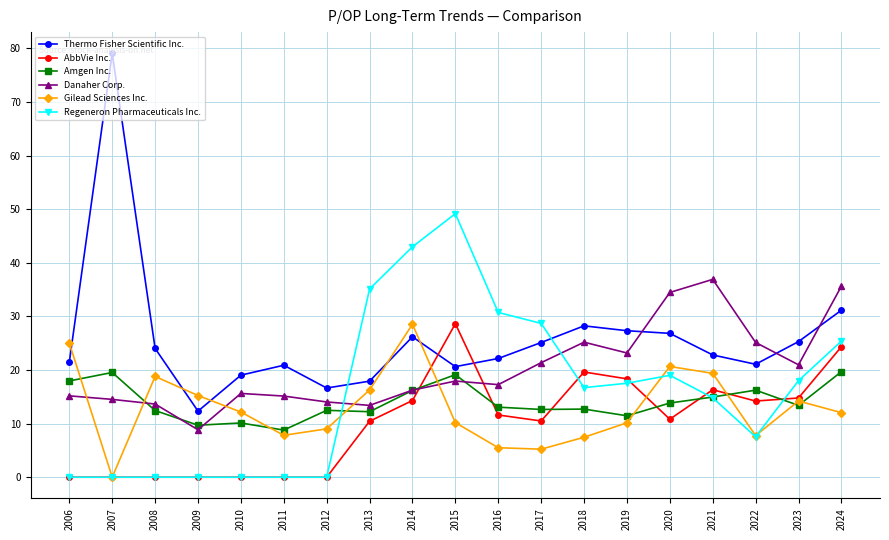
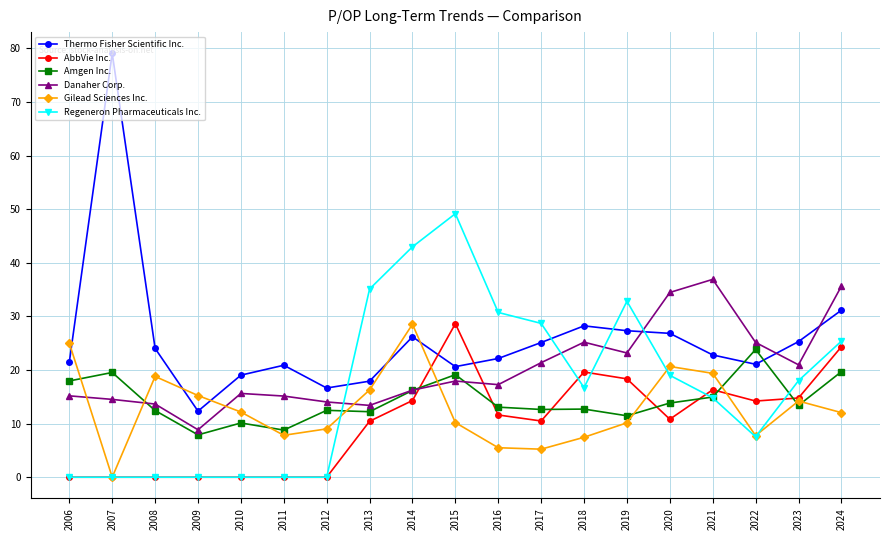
Amgen Inc., 2009: 10 -> 8
Regeneron Pharmaceuticals Inc., 2019: 18 -> 33
Amgen Inc., 2022: 16 -> 24
